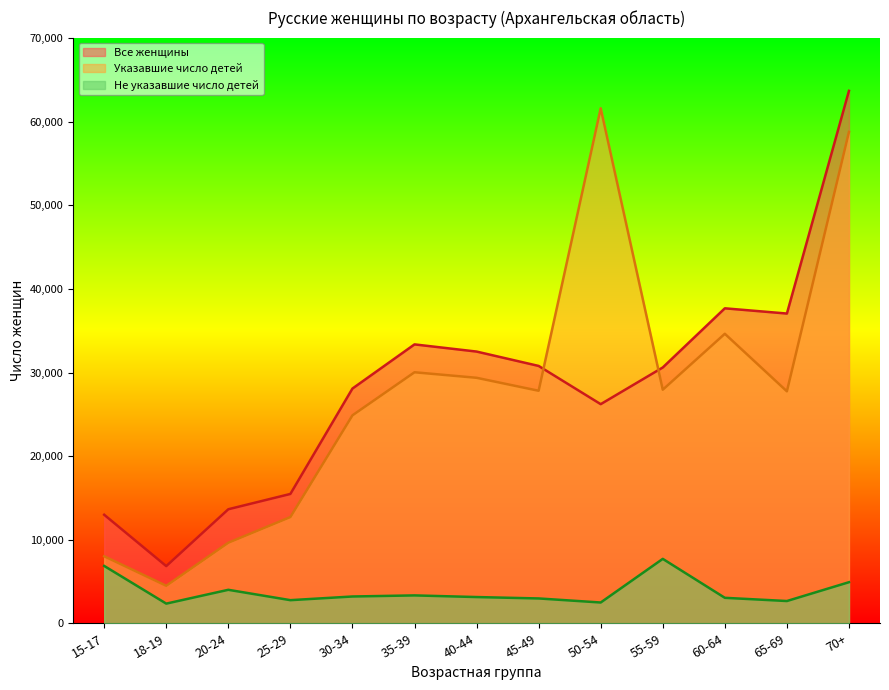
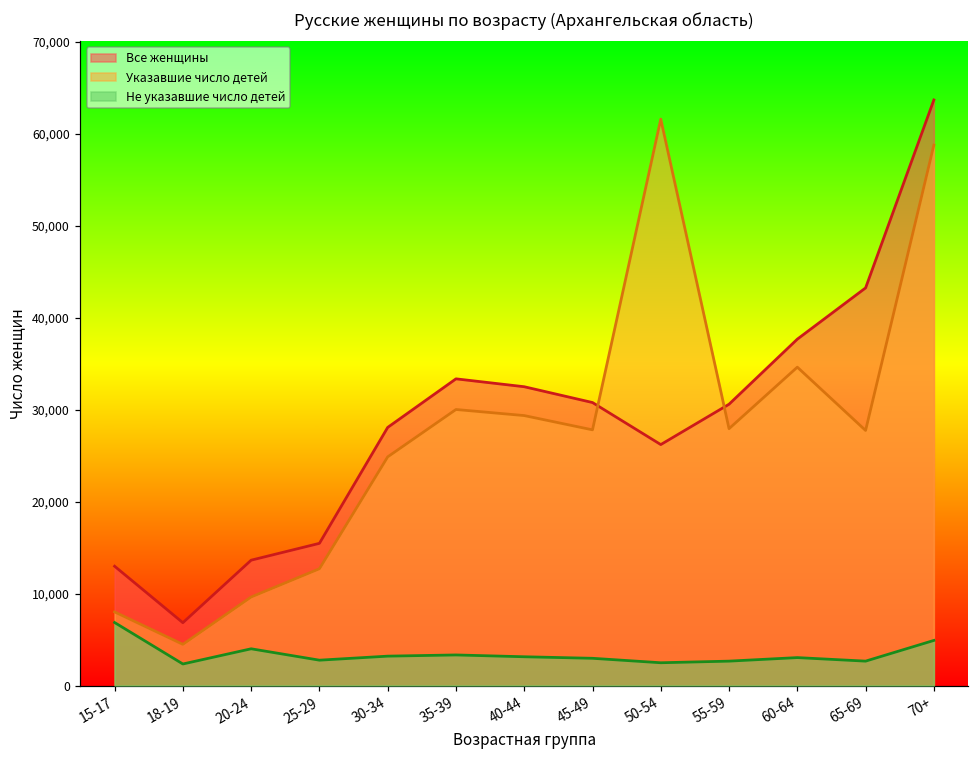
Не указавшие число детей, 55-59: 8,000 -> 3,000
Все женщины, 65-69: 37,000 -> 43,000
